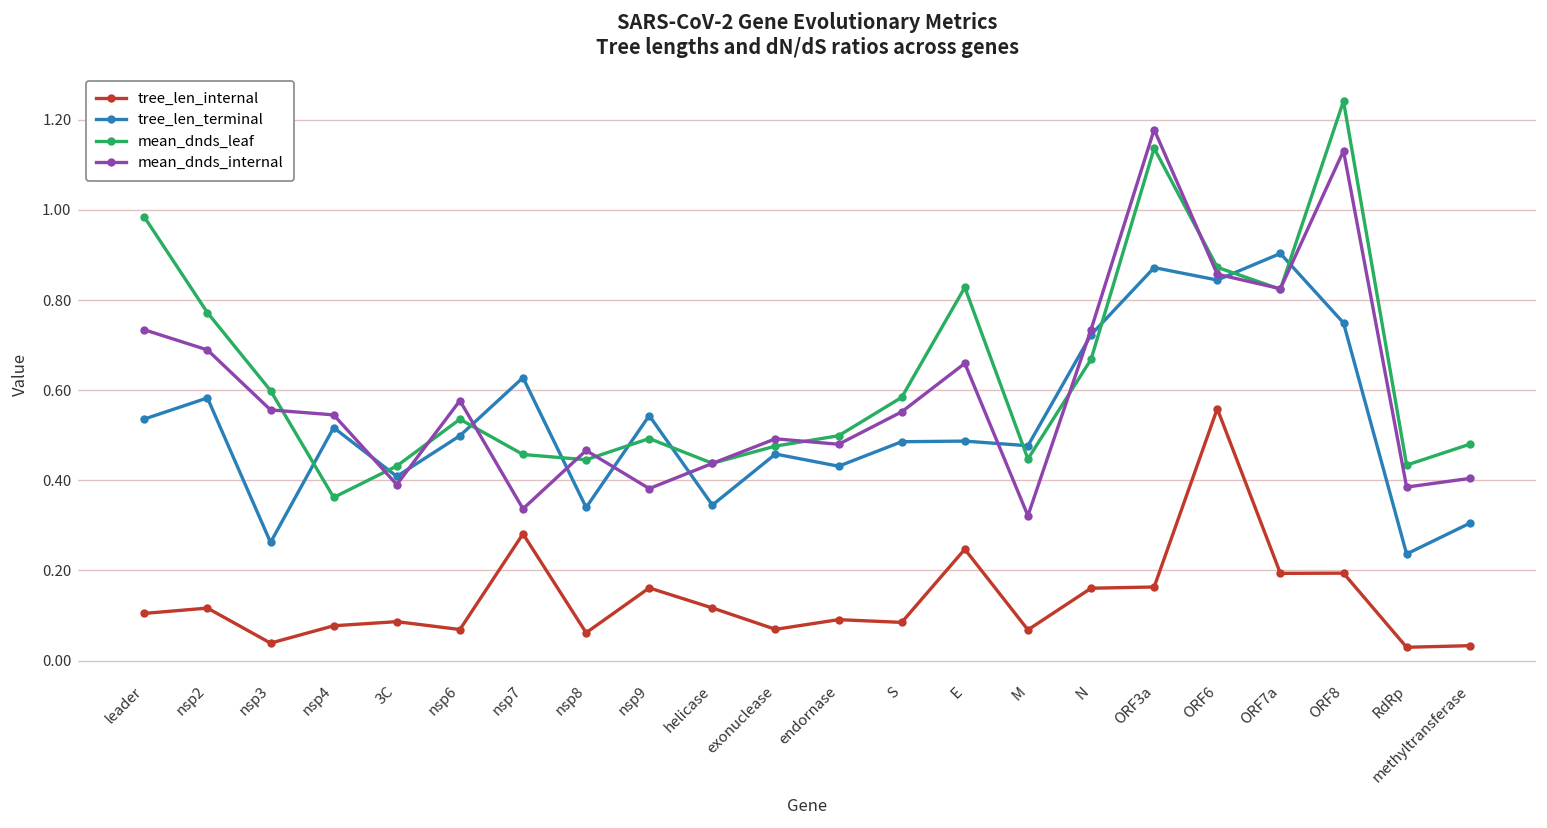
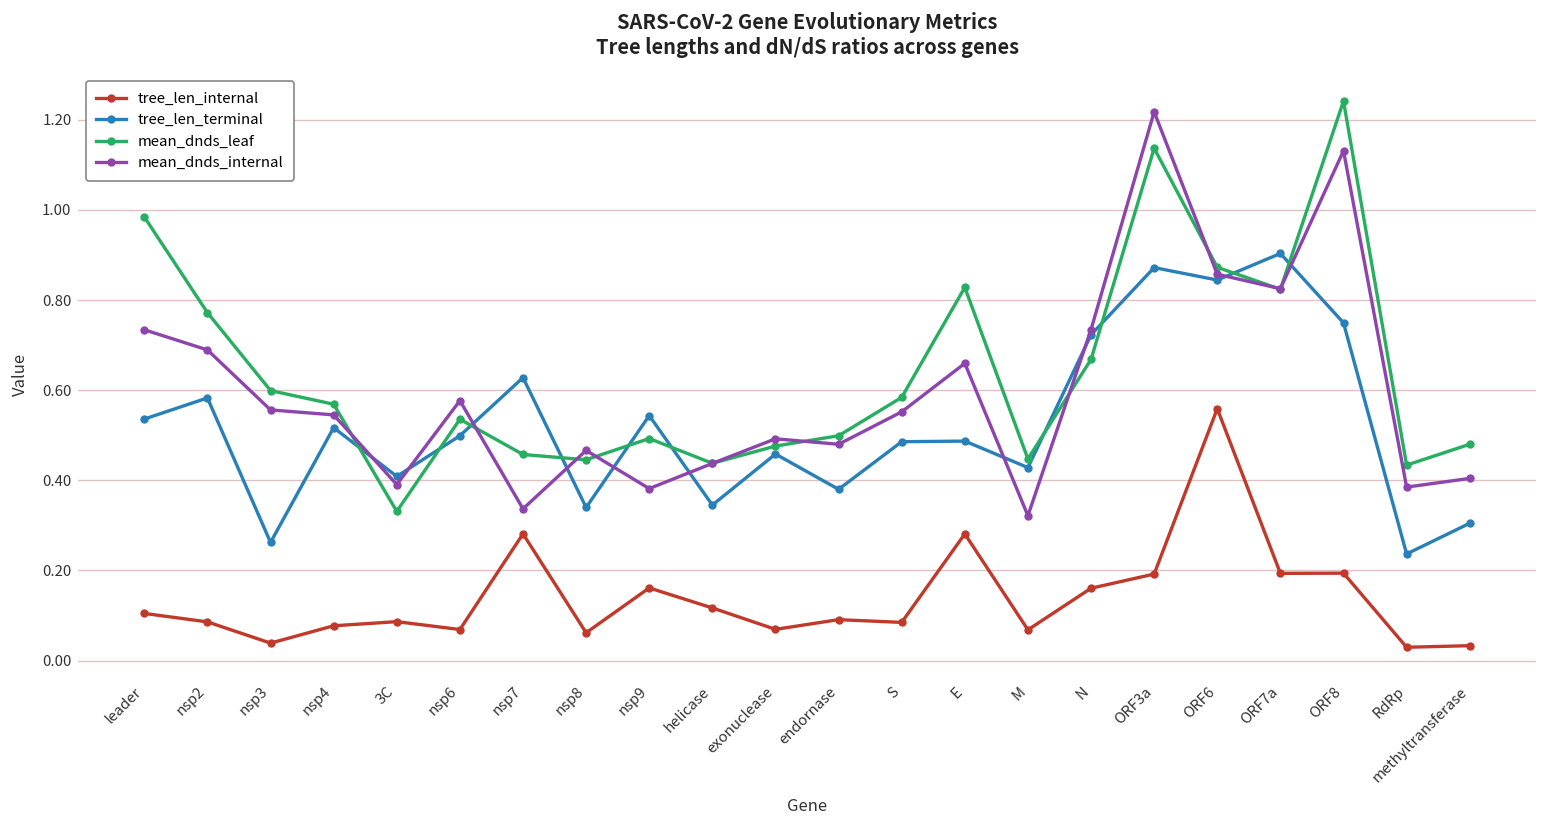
tree_len_internal, nsp2: 0.12 -> 0.09
mean_dnds_leaf, nsp4: 0.36 -> 0.57
mean_dnds_leaf, 3C: 0.43 -> 0.33
tree_len_terminal, endornase: 0.43 -> 0.38
tree_len_internal, E: 0.25 -> 0.28
tree_len_terminal, M: 0.48 -> 0.43
tree_len_internal, ORF3a: 0.16 -> 0.19
mean_dnds_internal, ORF3a: 1.18 -> 1.22
